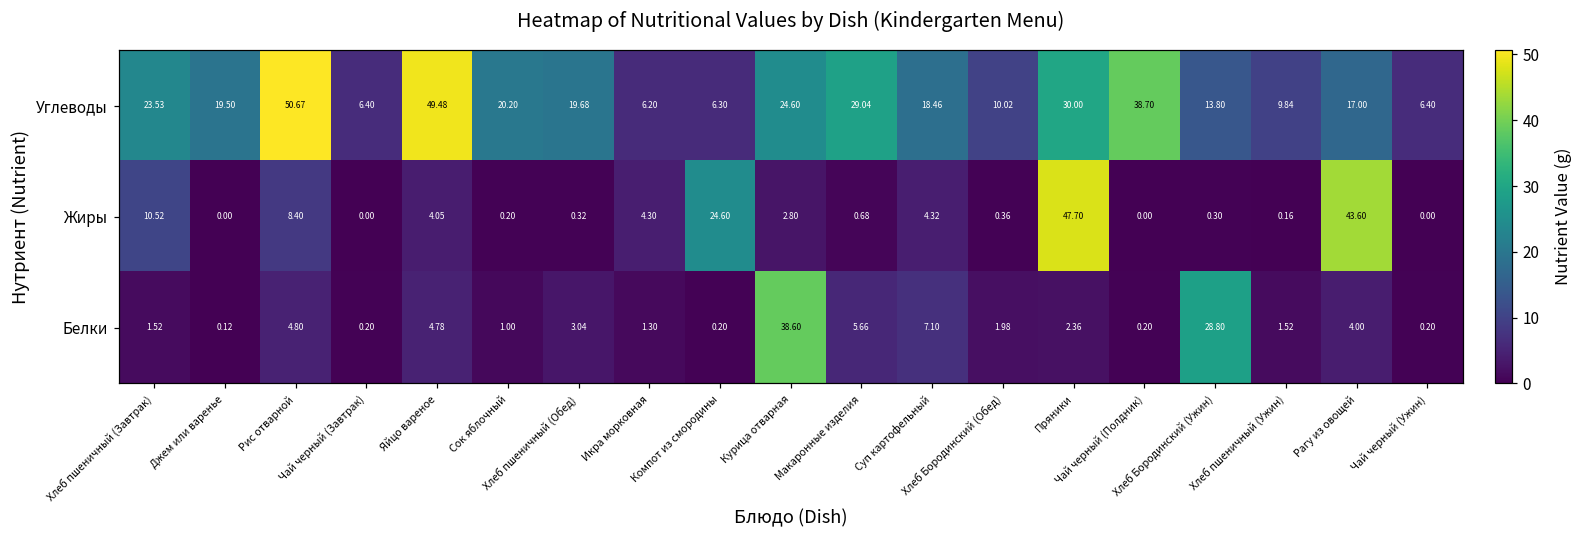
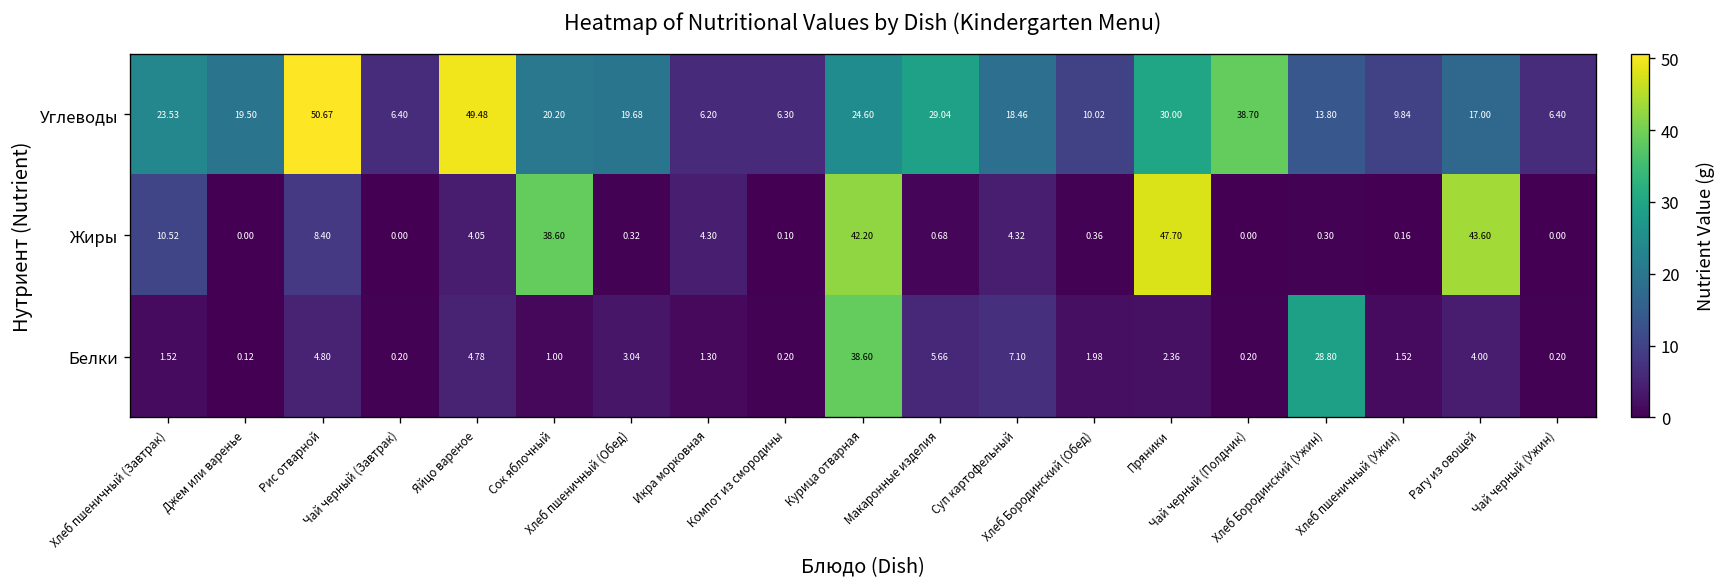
Жиры, Сок яблочный: 0.20 -> 38.60
Жиры, Компот из смородины: 24.60 -> 0.10
Жиры, Курица отварная: 2.80 -> 42.20
